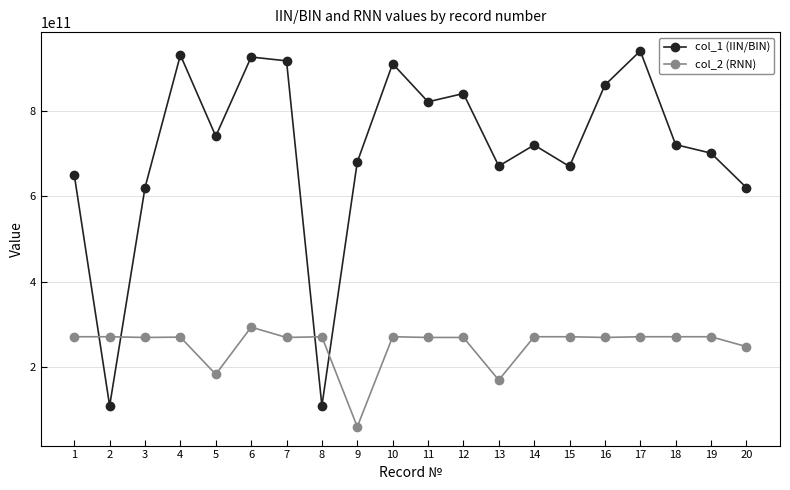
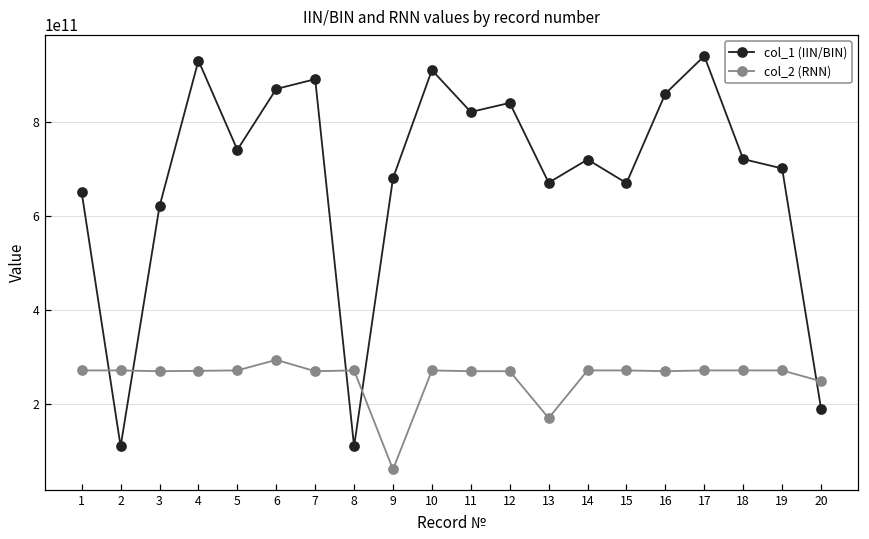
col_2 (RNN), 5: 180000000000 -> 270000000000
col_1 (IIN/BIN), 6: 930000000000 -> 870000000000
col_1 (IIN/BIN), 7: 920000000000 -> 890000000000
col_1 (IIN/BIN), 20: 620000000000 -> 190000000000
